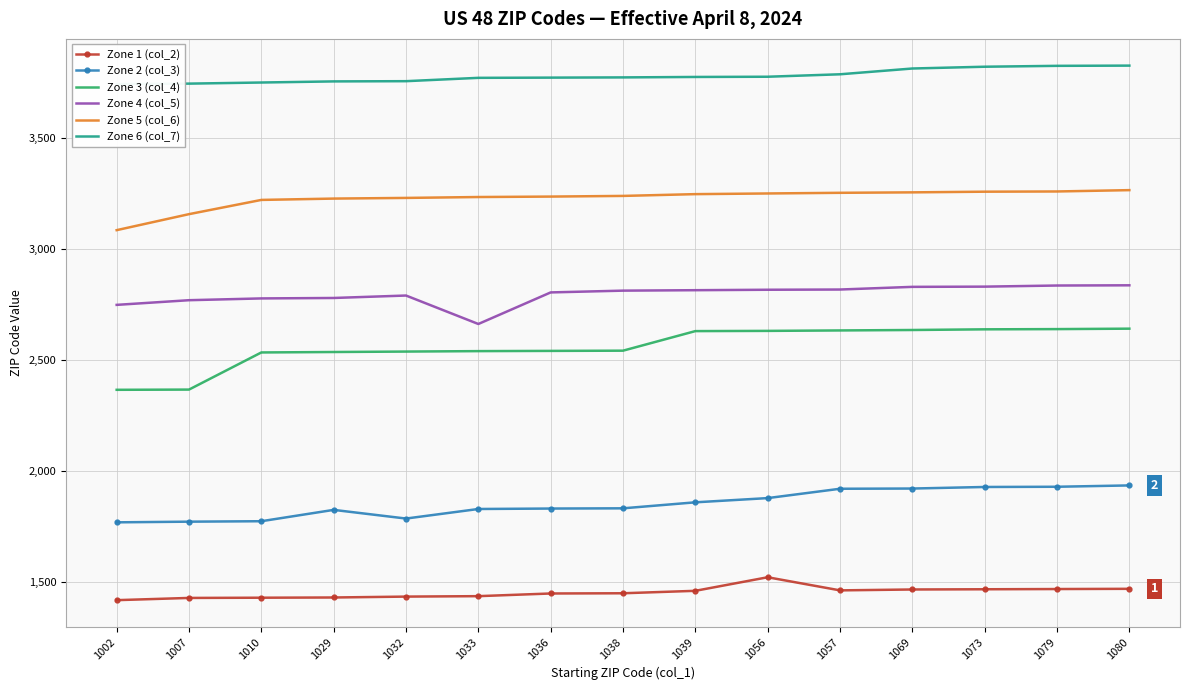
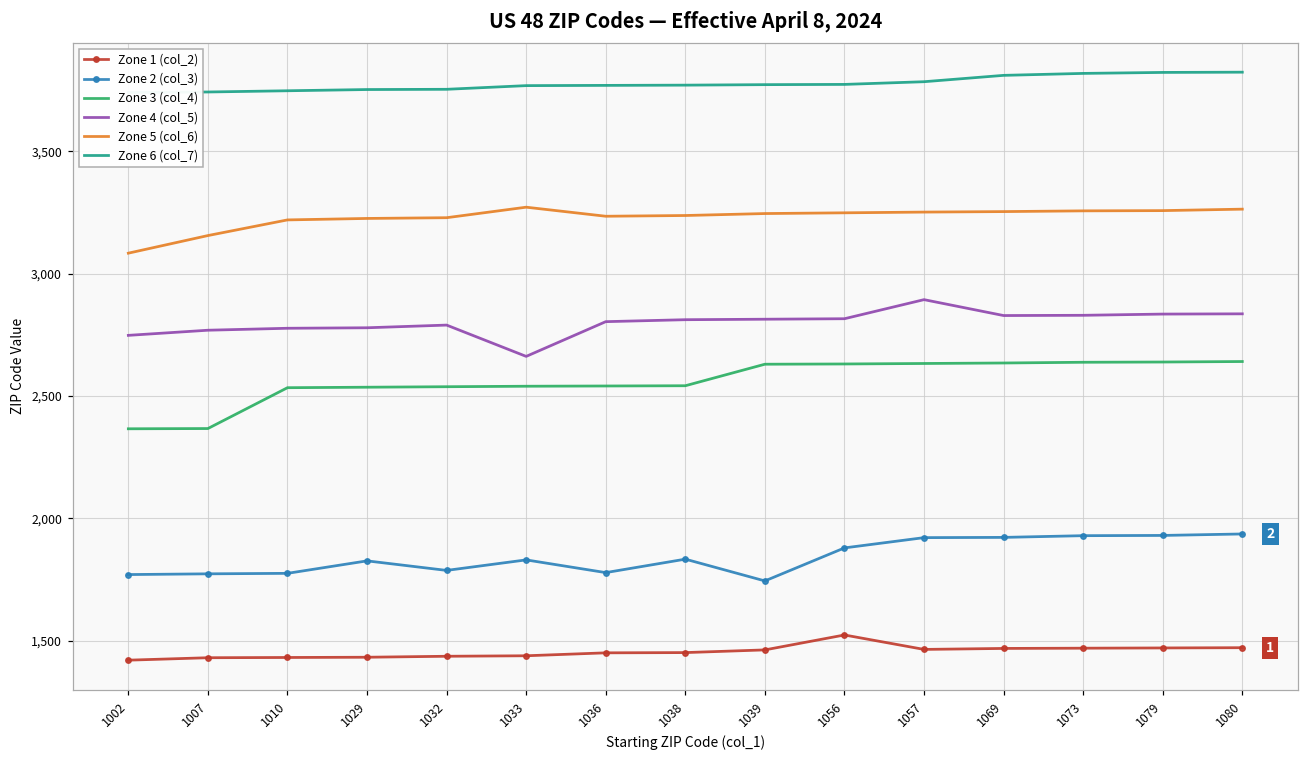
Zone 5 (col_6), 1033: 3,230 -> 3,270
Zone 2 (col_3), 1036: 1,830 -> 1,780
Zone 2 (col_3), 1039: 1,860 -> 1,740
Zone 4 (col_5), 1057: 2,820 -> 2,890
